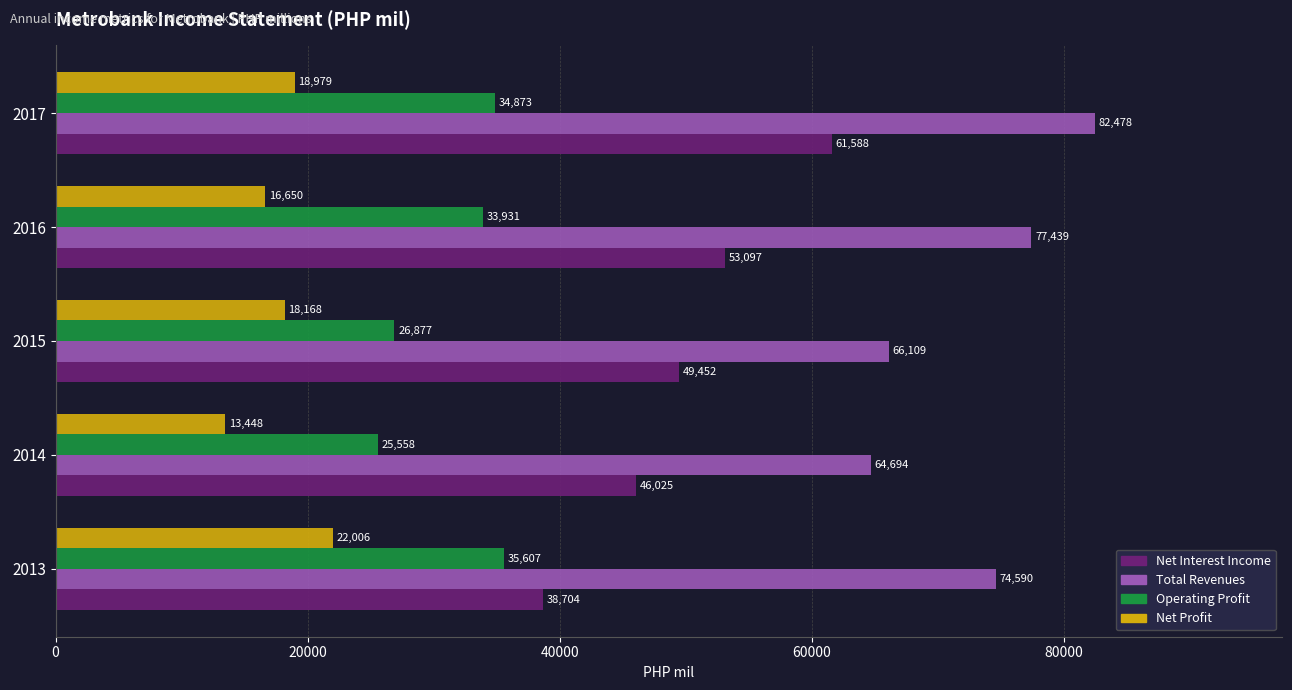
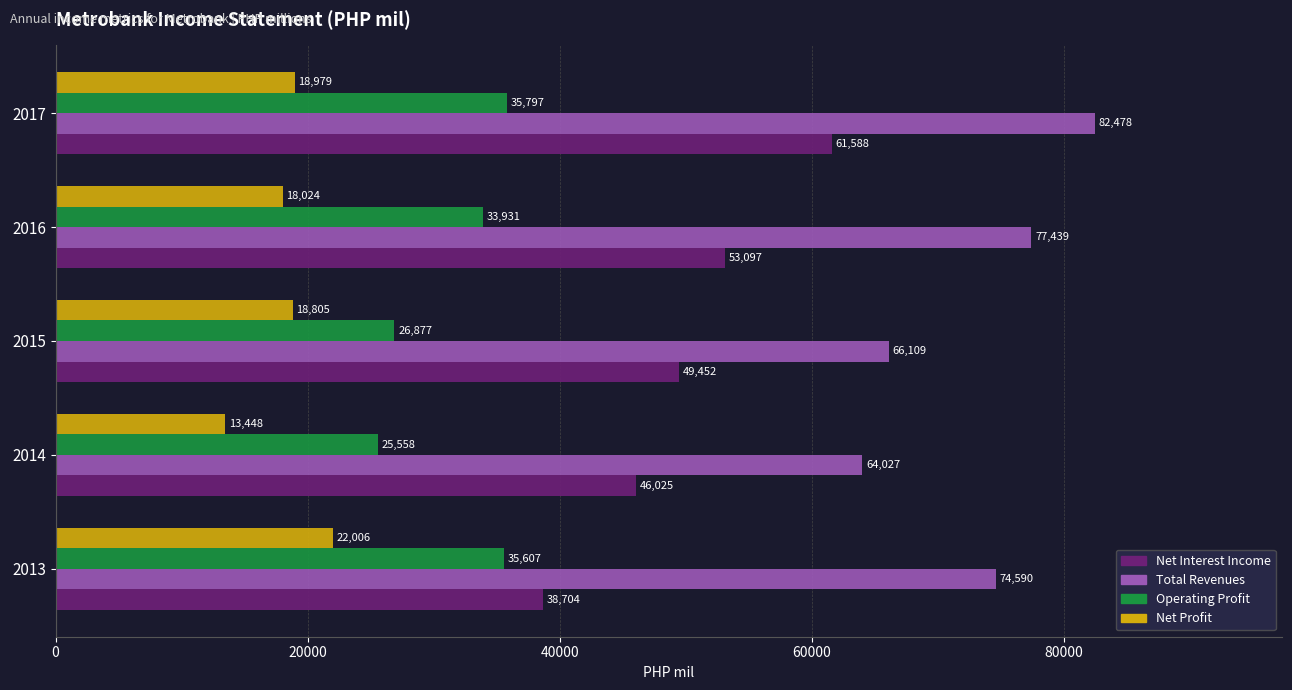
Operating Profit, 2017: 34,873 -> 35,797
Net Profit, 2016: 16,650 -> 18,024
Net Profit, 2015: 18,168 -> 18,805
Total Revenues, 2014: 64,694 -> 64,027
